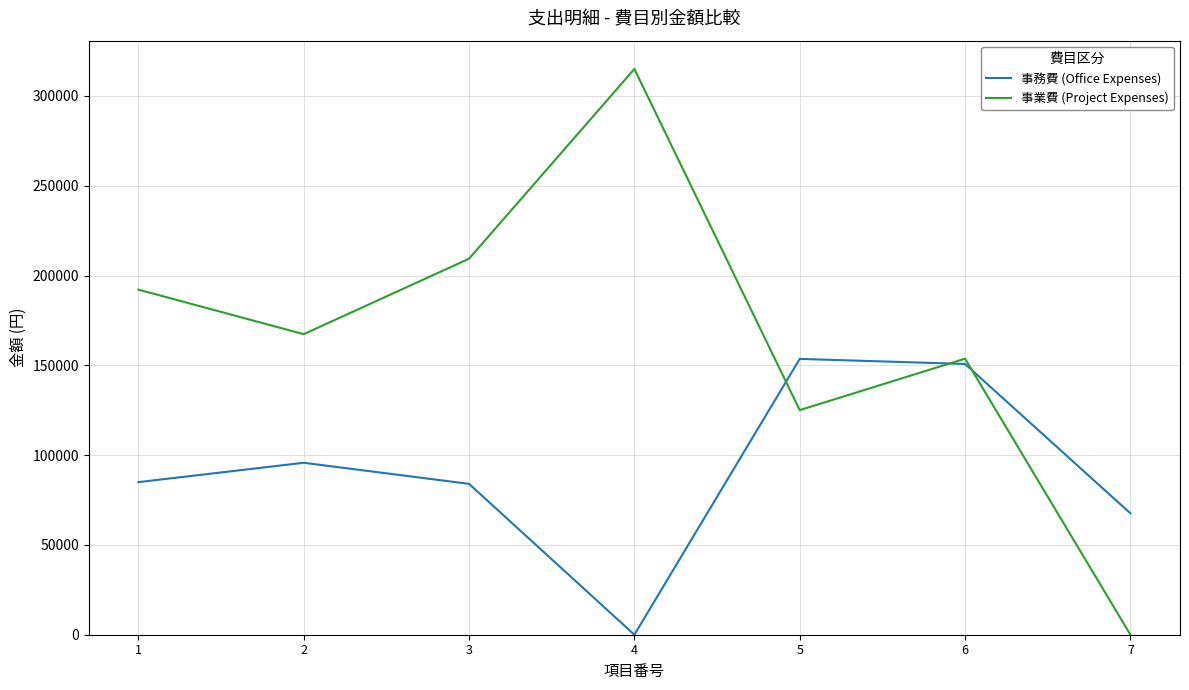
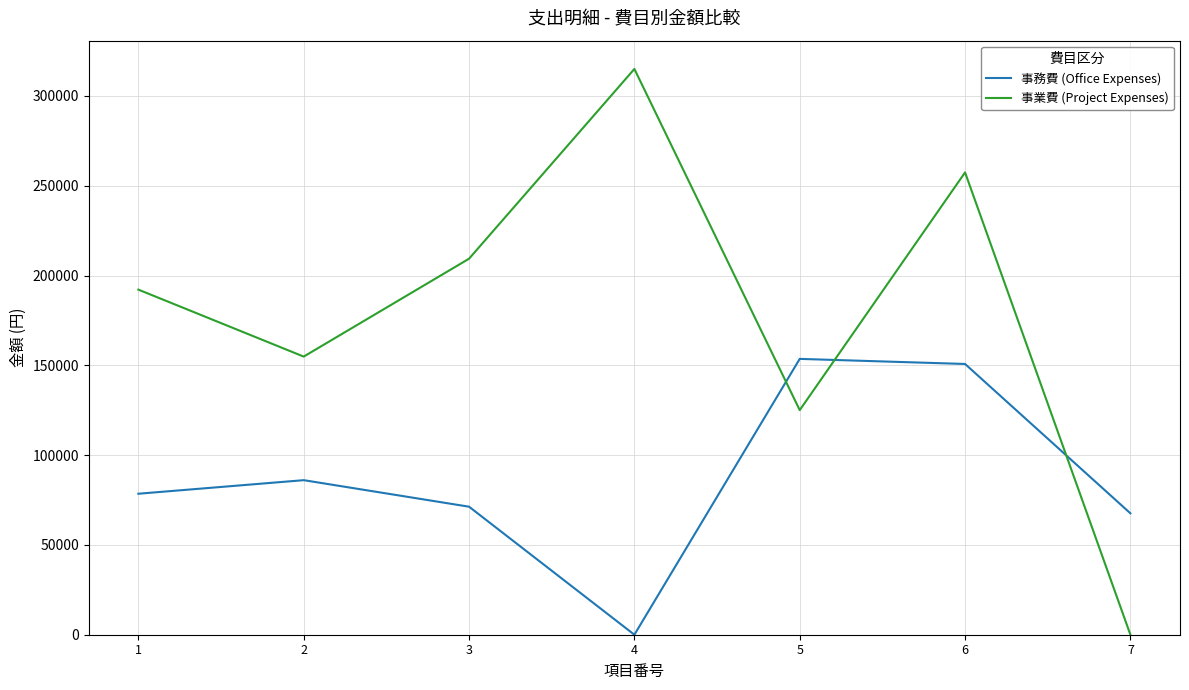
事務費 (Office Expenses), 1: 85000 -> 79000
事務費 (Office Expenses), 2: 96000 -> 86000
事業費 (Project Expenses), 2: 167000 -> 155000
事務費 (Office Expenses), 3: 84000 -> 71000
事業費 (Project Expenses), 6: 154000 -> 257000
